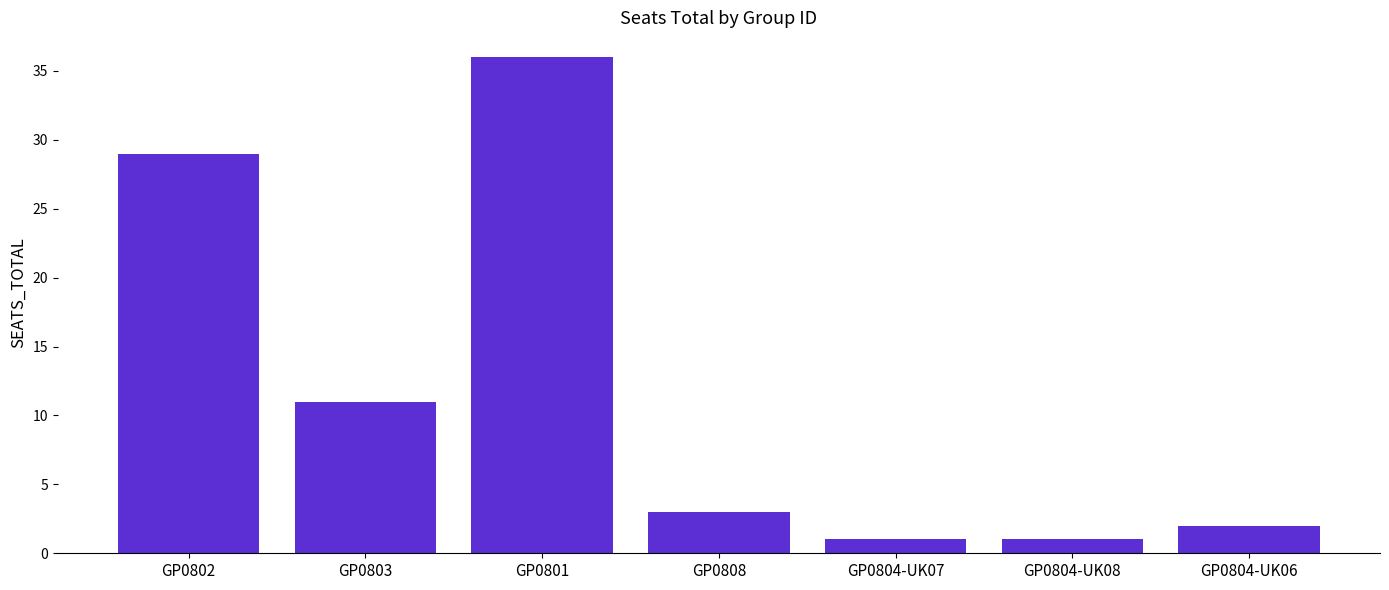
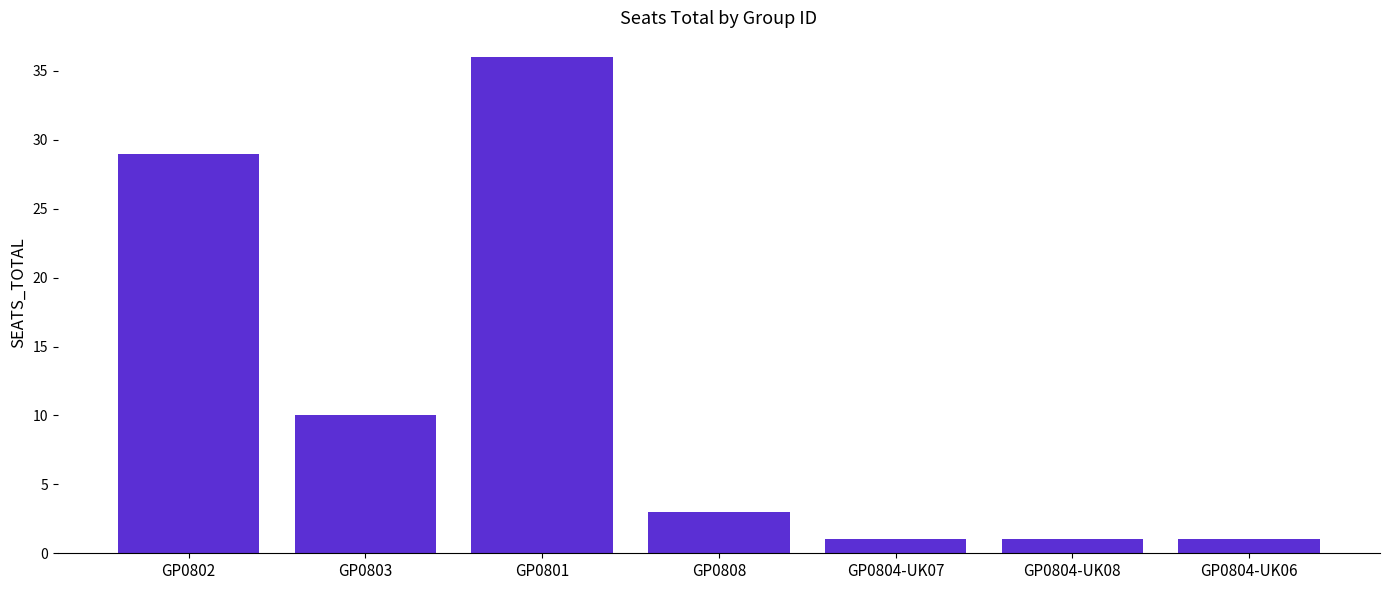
GP0803: 11 -> 10
GP0804-UK06: 2 -> 1
